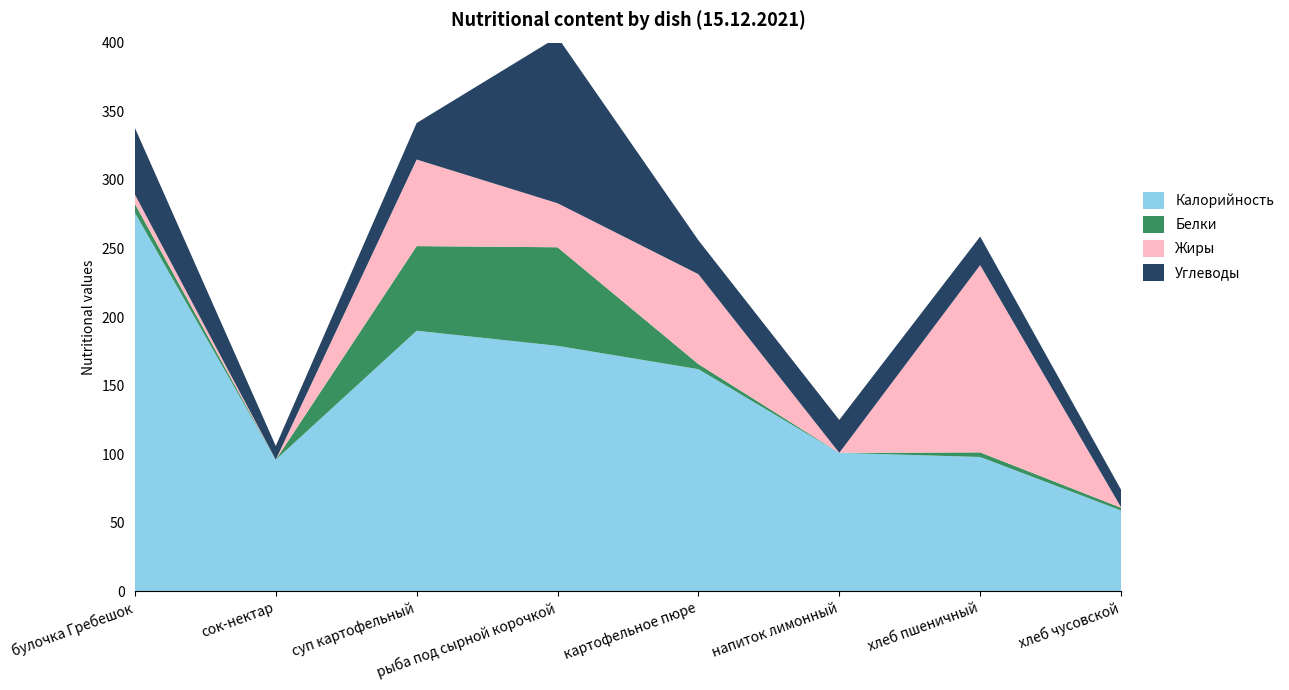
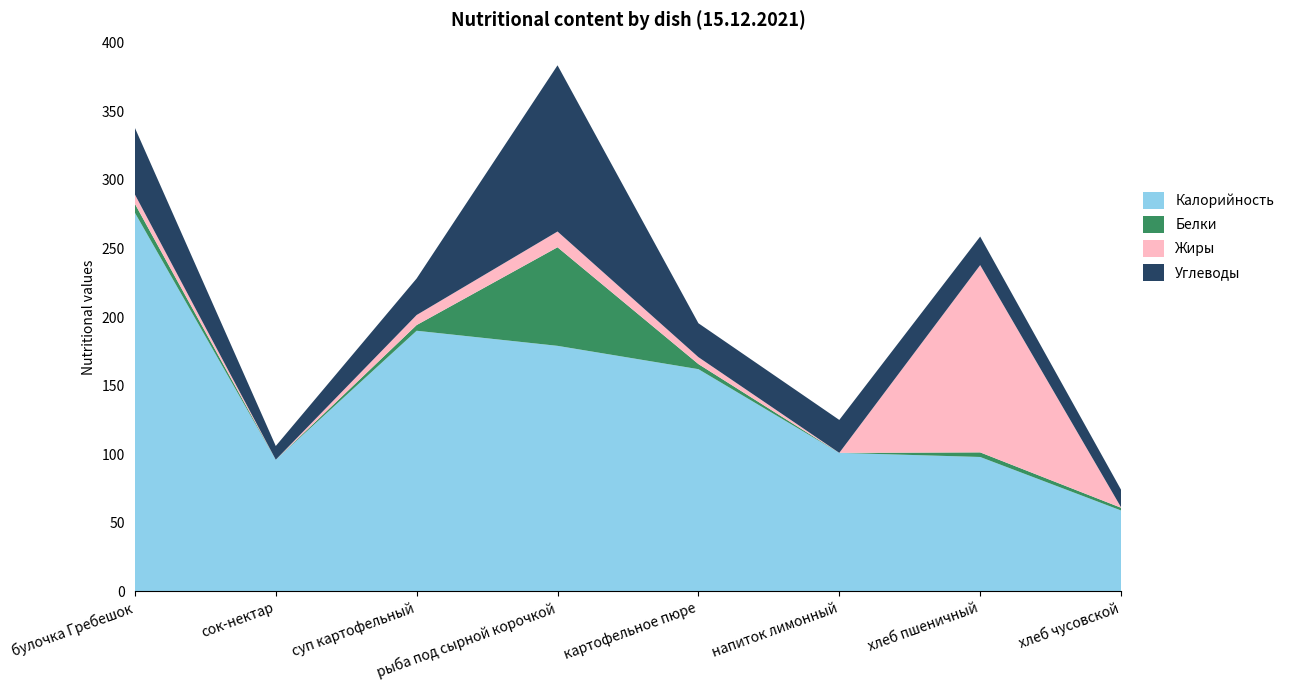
Белки, суп картофельный: 62 -> 4
Жиры, суп картофельный: 63 -> 7
Жиры, рыба под сырной корочкой: 32 -> 11
Жиры, картофельное пюре: 65 -> 5
